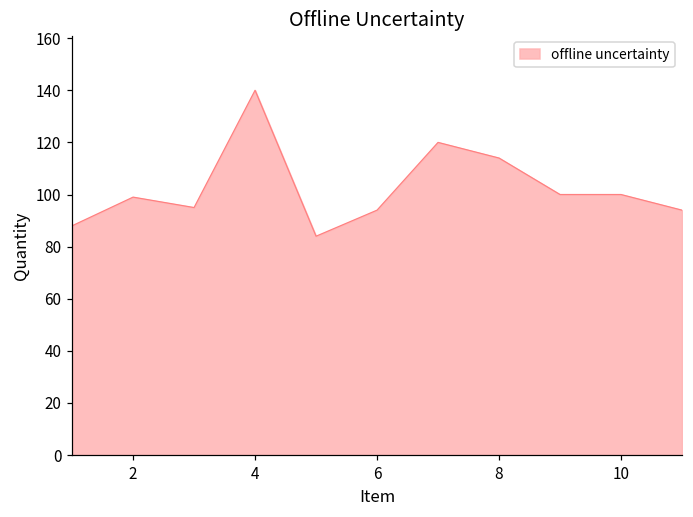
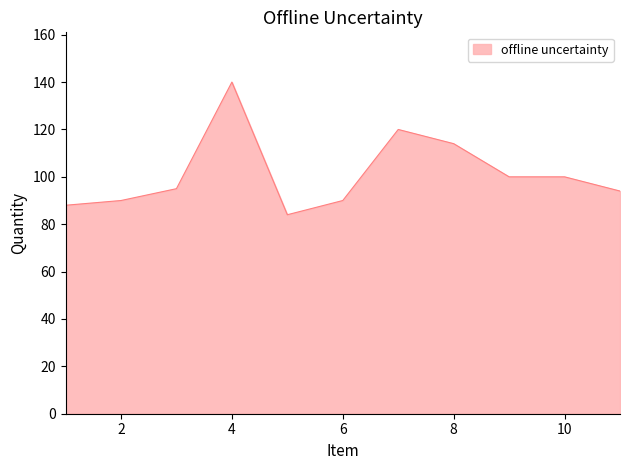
2: 99 -> 90
6: 94 -> 90
